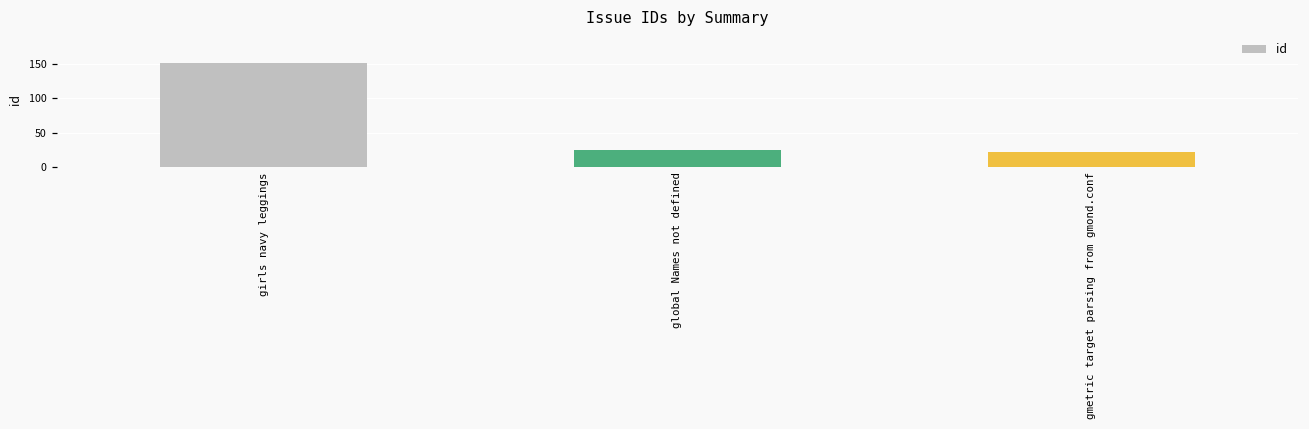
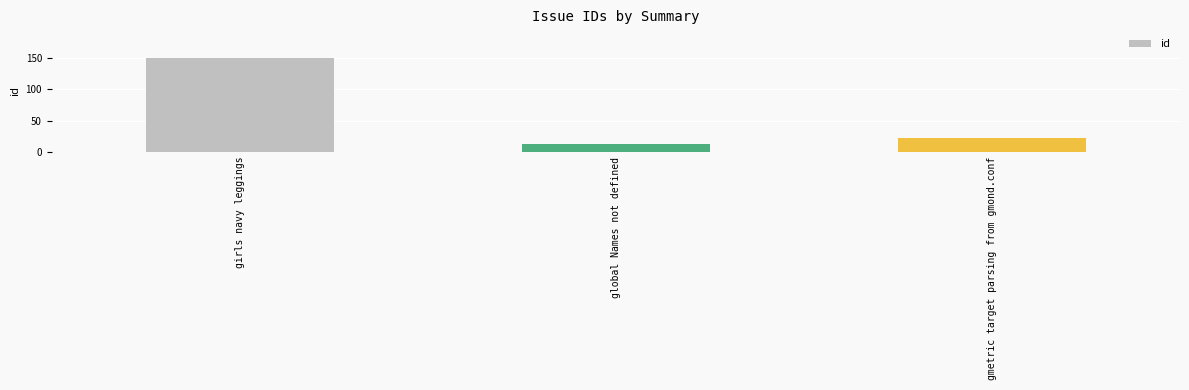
global Names not defined: 30 -> 10
